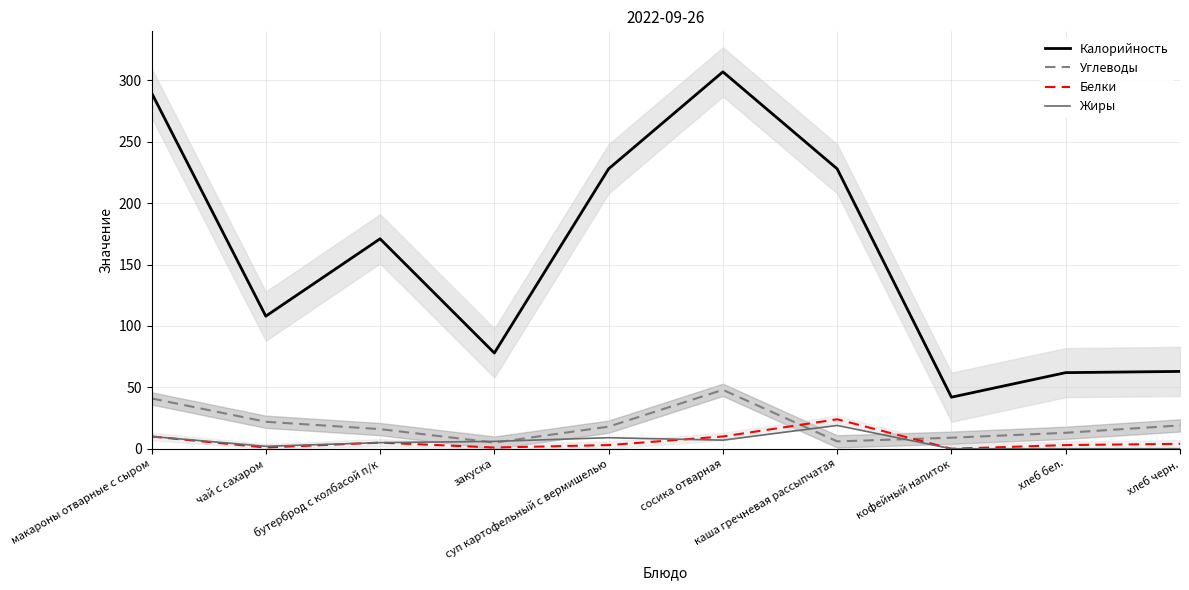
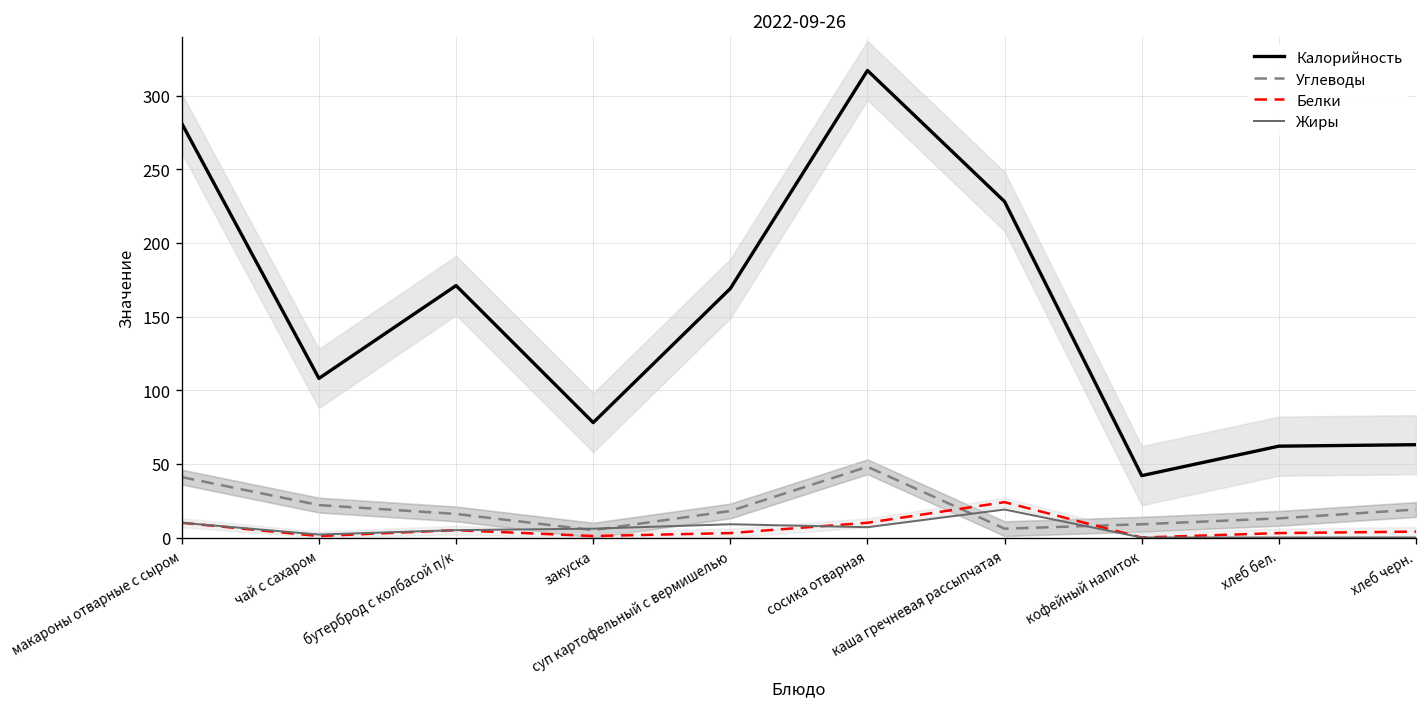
Калорийность, макароны отварные с сыром: 290 -> 281
Калорийность, суп картофельный с вермишелью: 228 -> 169
Калорийность, сосика отварная: 307 -> 317
